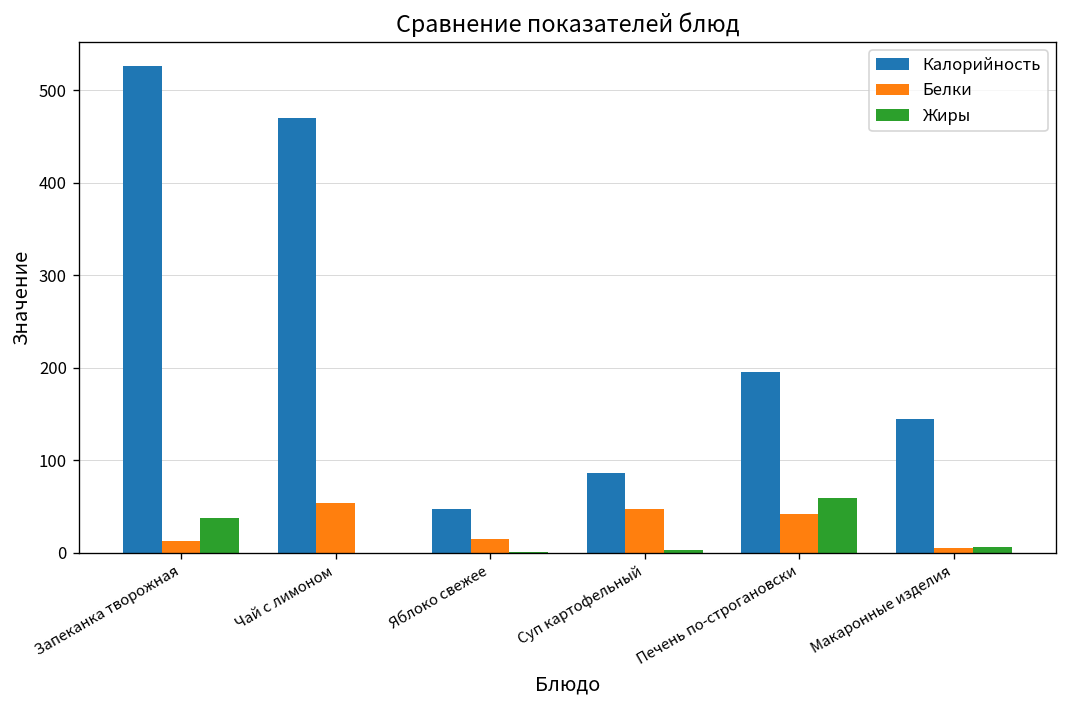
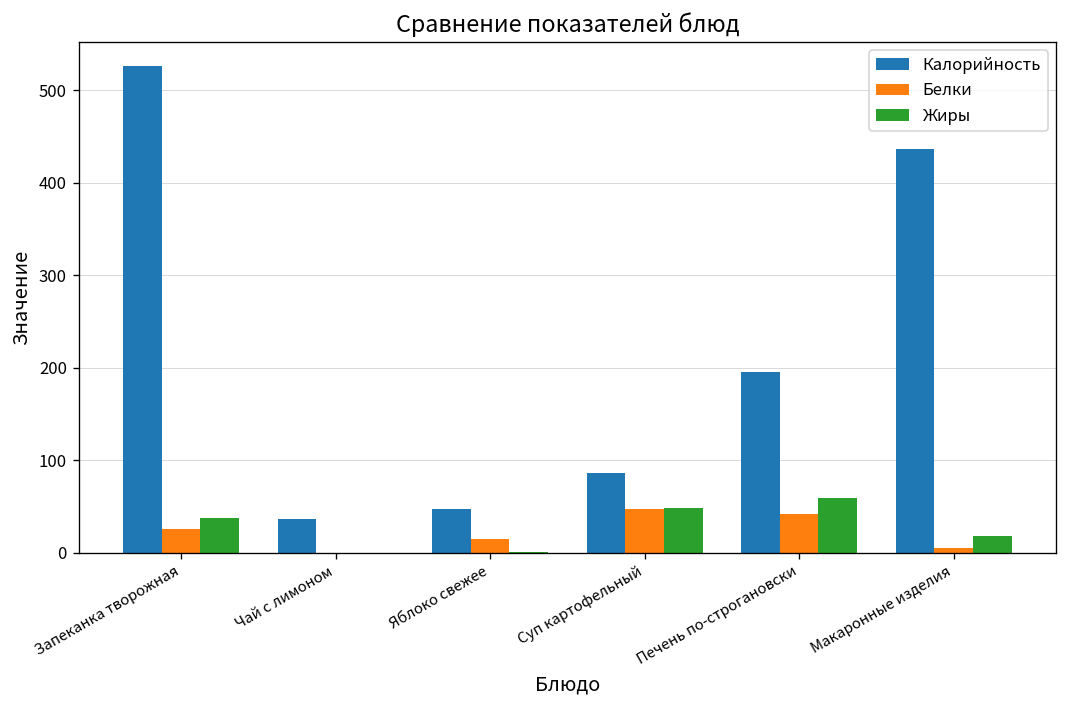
Белки, Запеканка творожная: 10 -> 30
Калорийность, Чай с лимоном: 470 -> 40
Белки, Чай с лимоном: 50 -> 0
Жиры, Суп картофельный: 0 -> 50
Калорийность, Макаронные изделия: 150 -> 440
Жиры, Макаронные изделия: 10 -> 20
